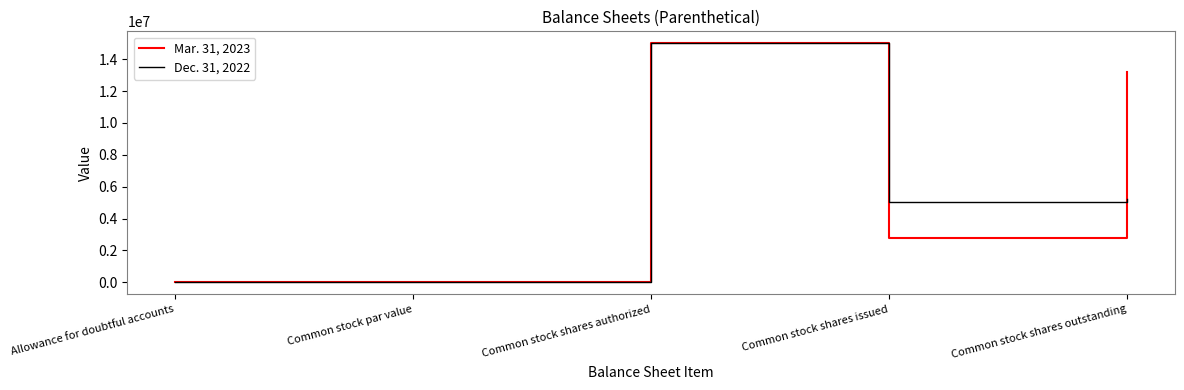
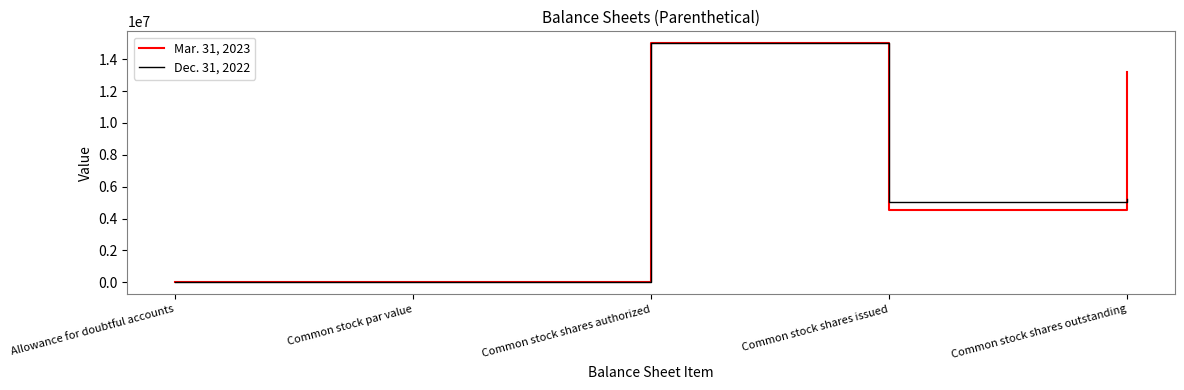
Mar. 31, 2023, Common stock shares issued: 2800000 -> 4500000
